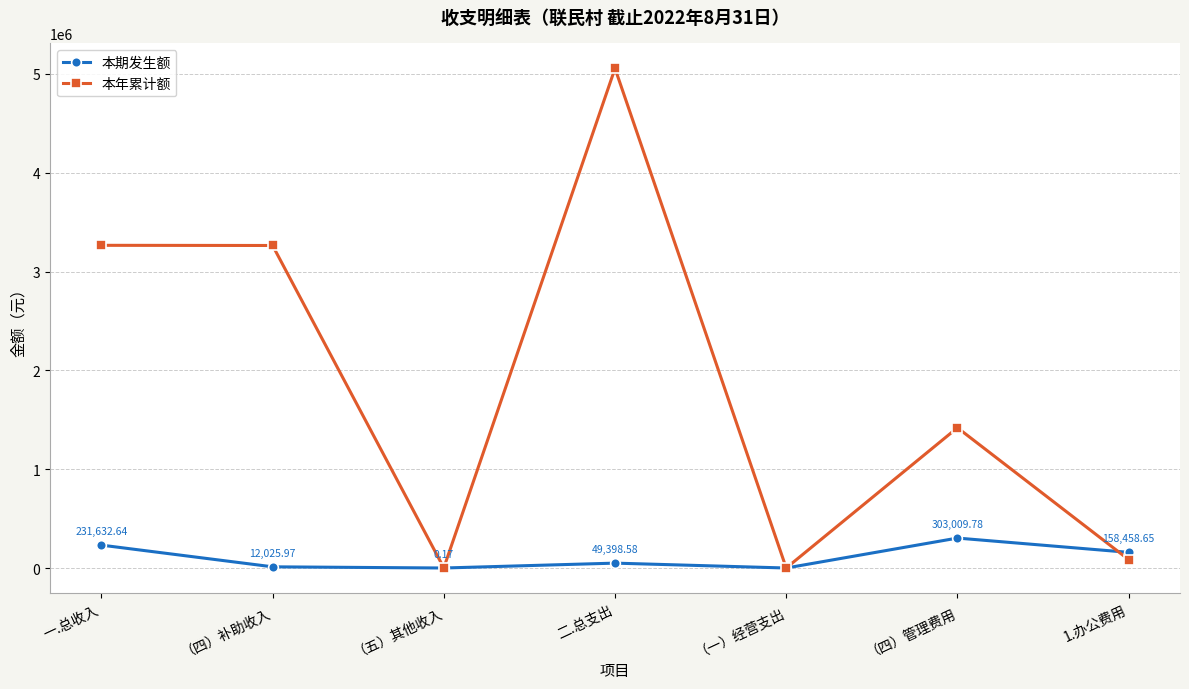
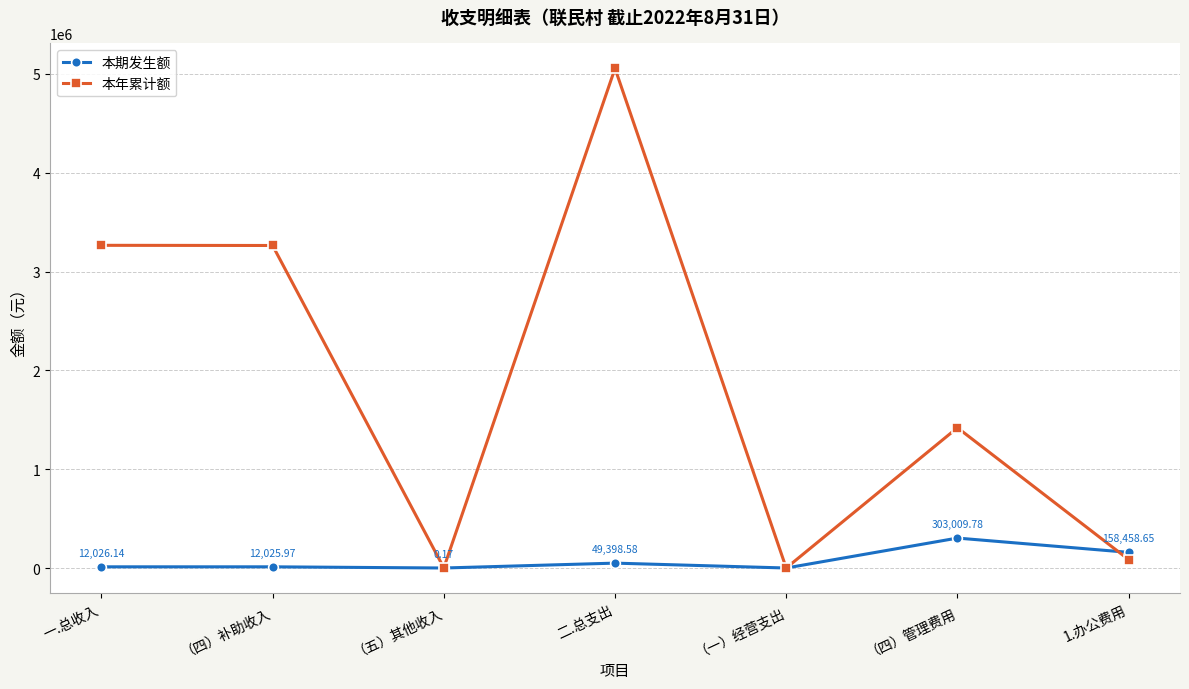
本期发生额, 一.总收入: 231,632.64 -> 12,026.14
